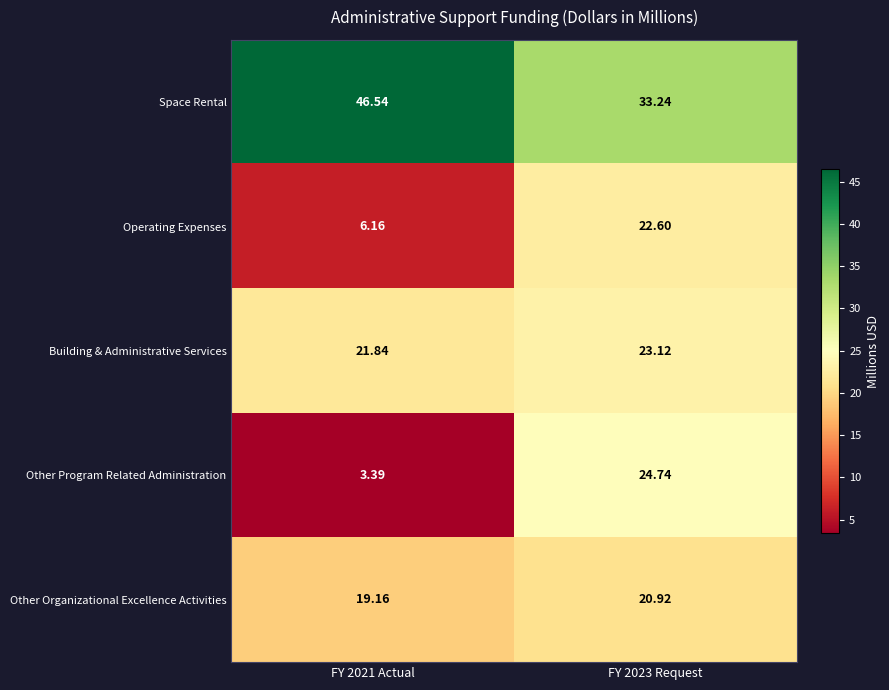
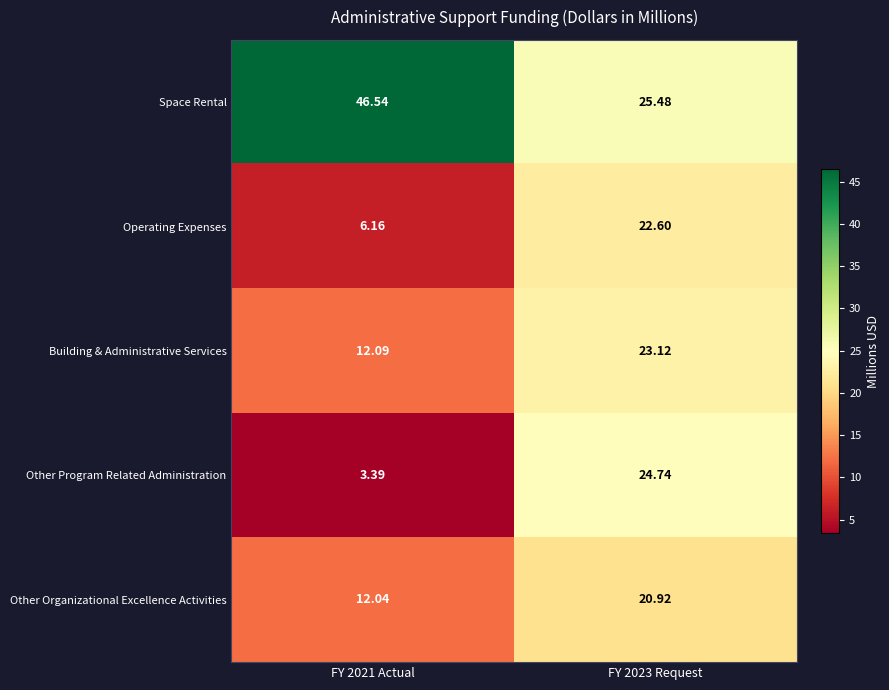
Space Rental, FY 2023 Request: 33.24 -> 25.48
Building & Administrative Services, FY 2021 Actual: 21.84 -> 12.09
Other Organizational Excellence Activities, FY 2021 Actual: 19.16 -> 12.04
